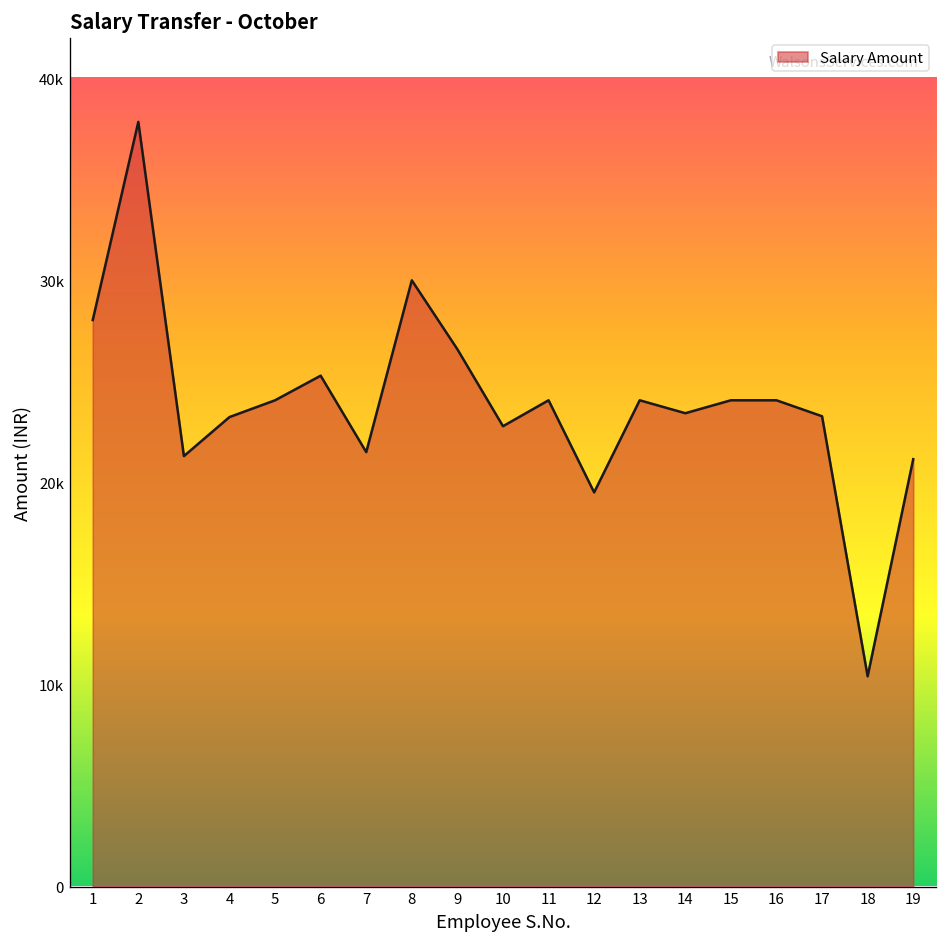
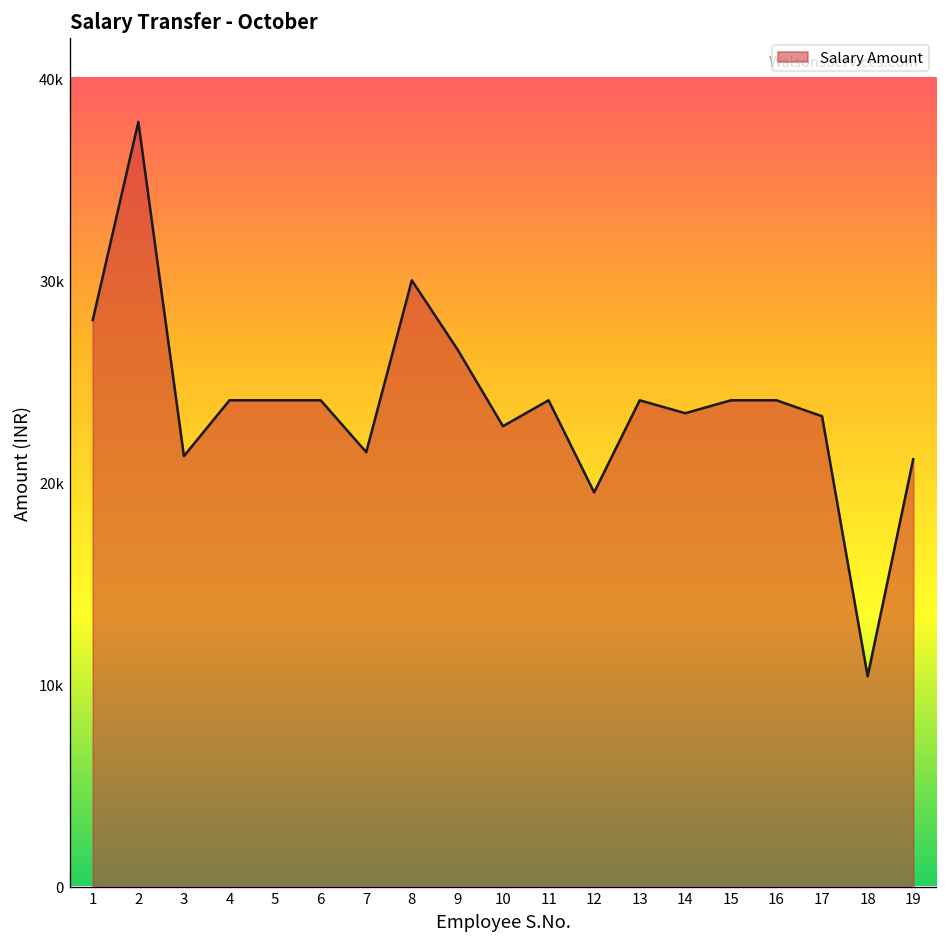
4: 23200 -> 24100
6: 25300 -> 24100
